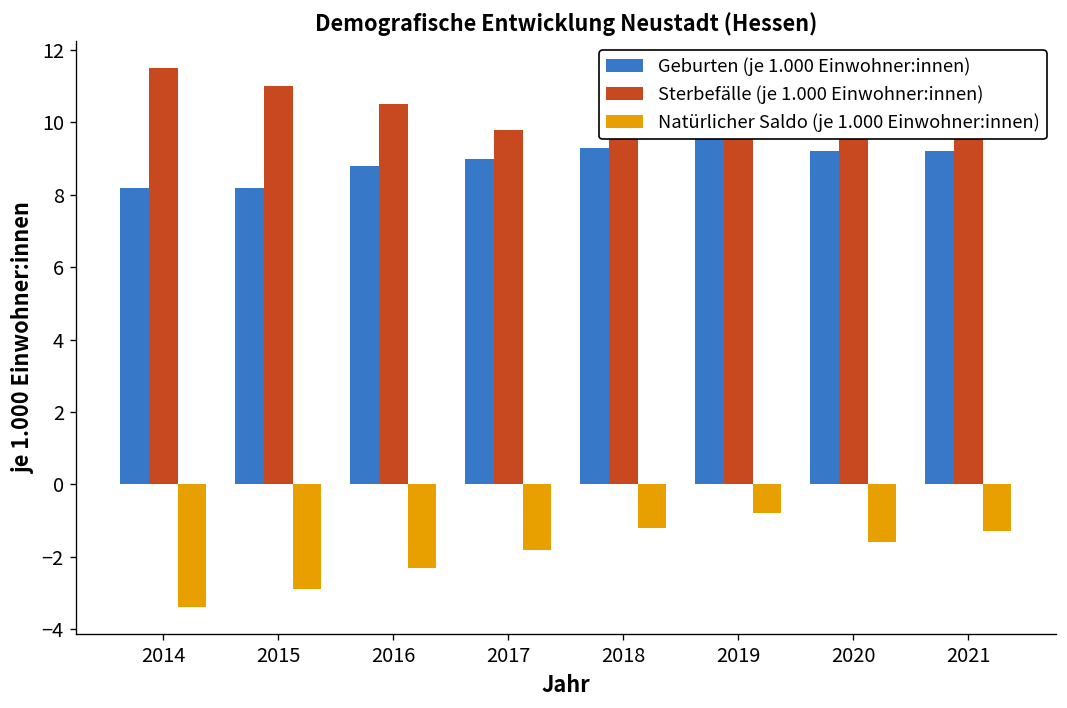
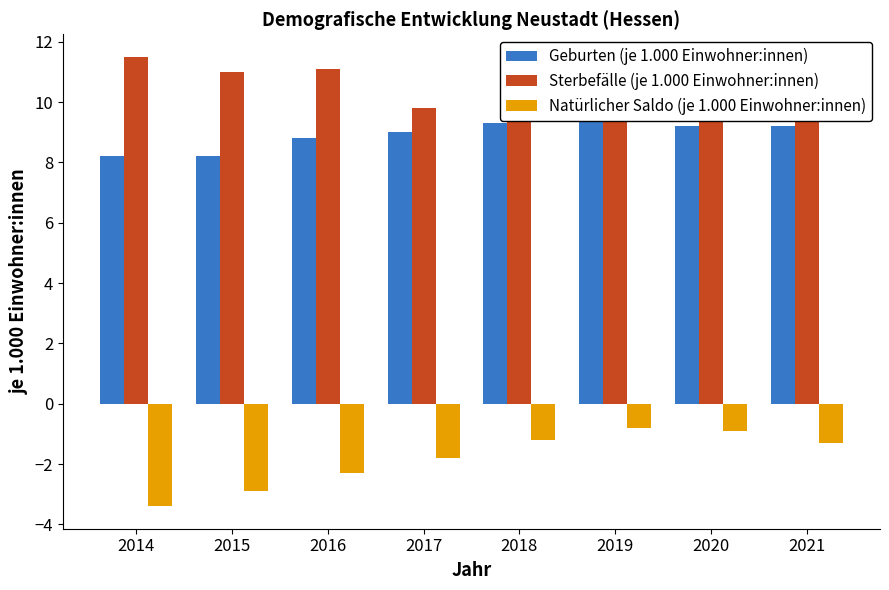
Sterbefälle (je 1.000 Einwohner:innen), 2016: 10.5 -> 11.1
Natürlicher Saldo (je 1.000 Einwohner:innen), 2020: -1.6 -> -0.9
